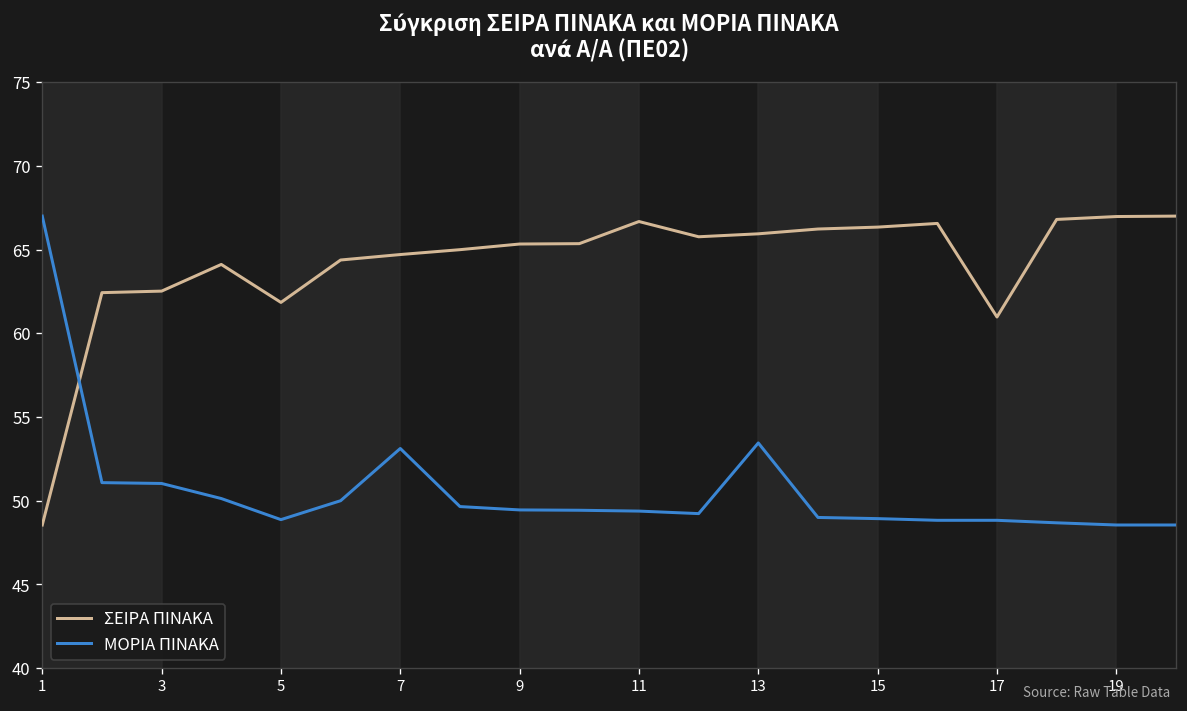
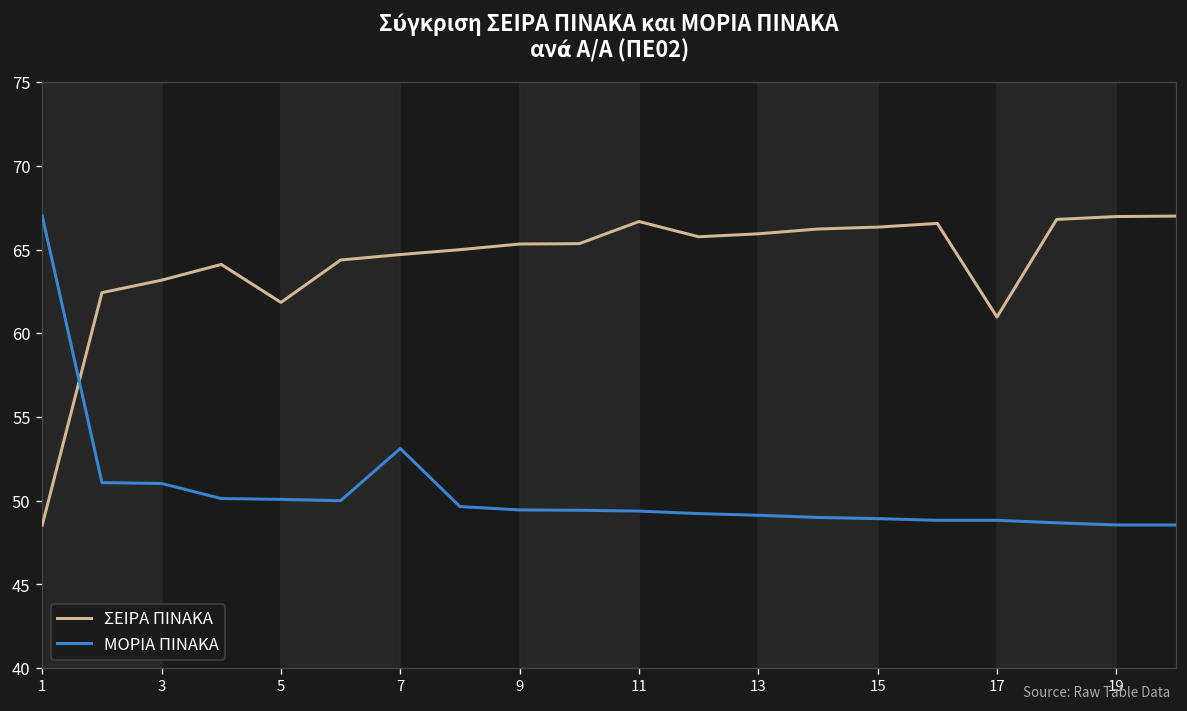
ΣΕΙΡΑ ΠΙΝΑΚΑ, 3: 62.5 -> 63.2
ΜΟΡΙΑ ΠΙΝΑΚΑ, 5: 48.9 -> 50.1
ΜΟΡΙΑ ΠΙΝΑΚΑ, 13: 53.5 -> 49.1
